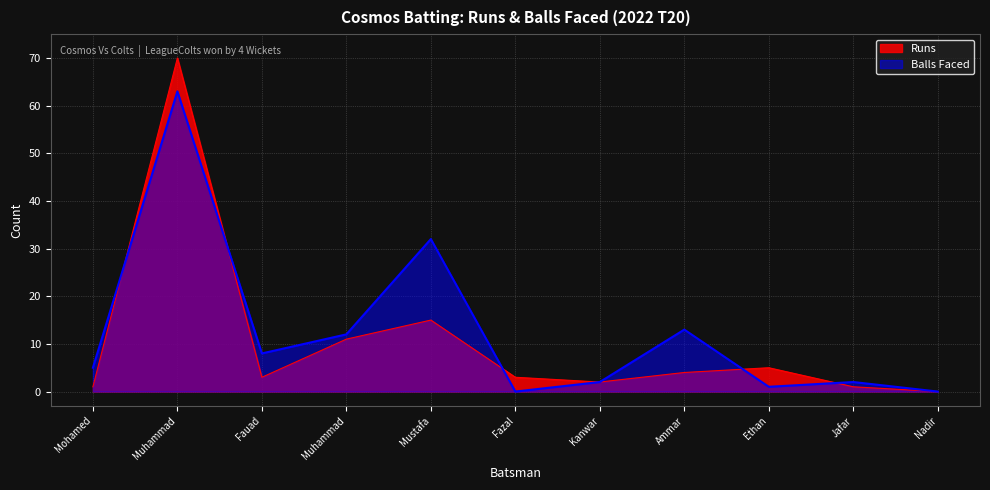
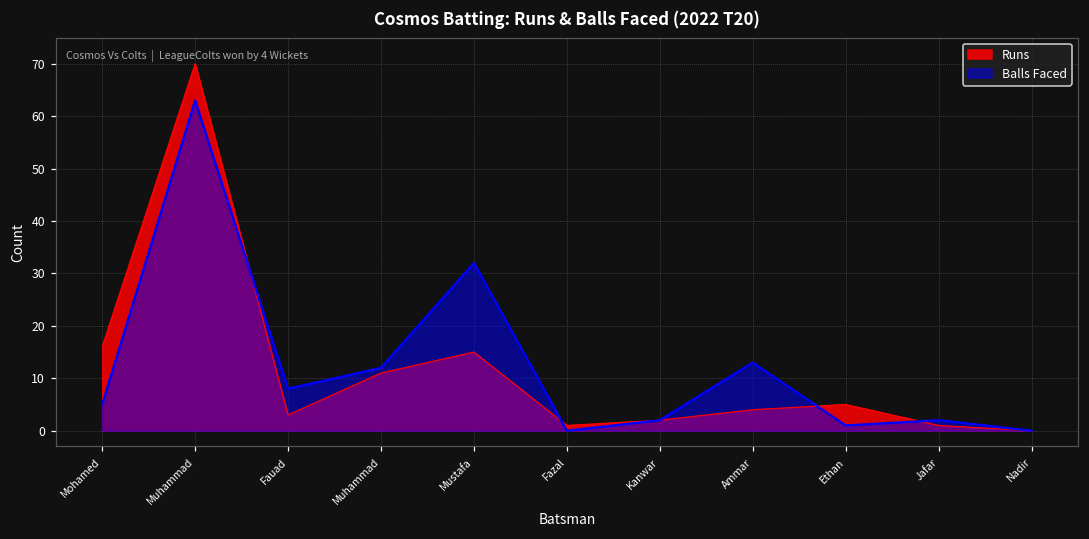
Runs, Mohamed: 1 -> 16
Runs, Fazal: 3 -> 1
